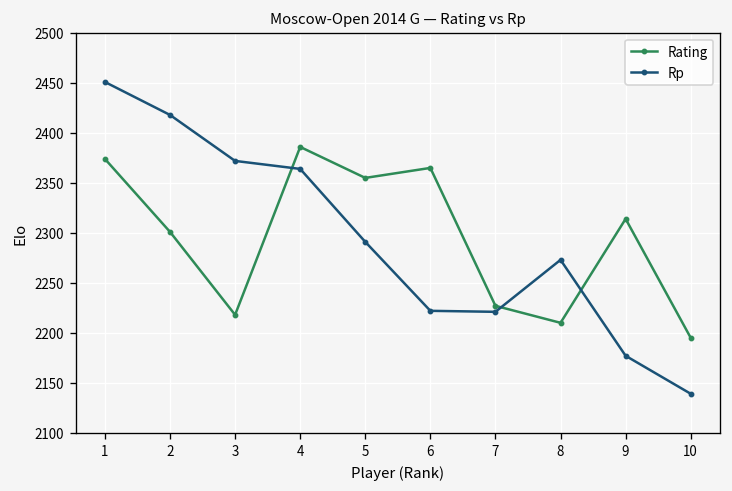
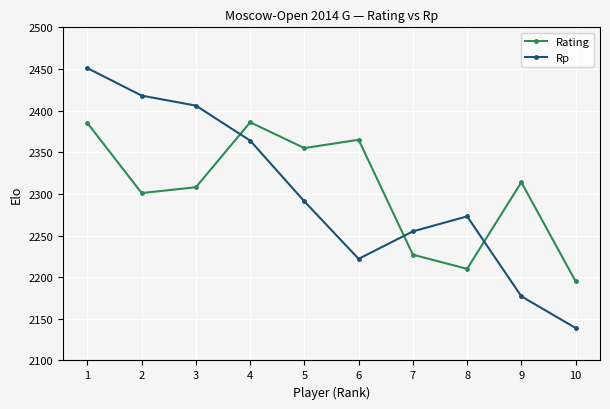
Rating, 1: 2370 -> 2390
Rating, 3: 2220 -> 2310
Rp, 3: 2370 -> 2410
Rp, 7: 2220 -> 2260
